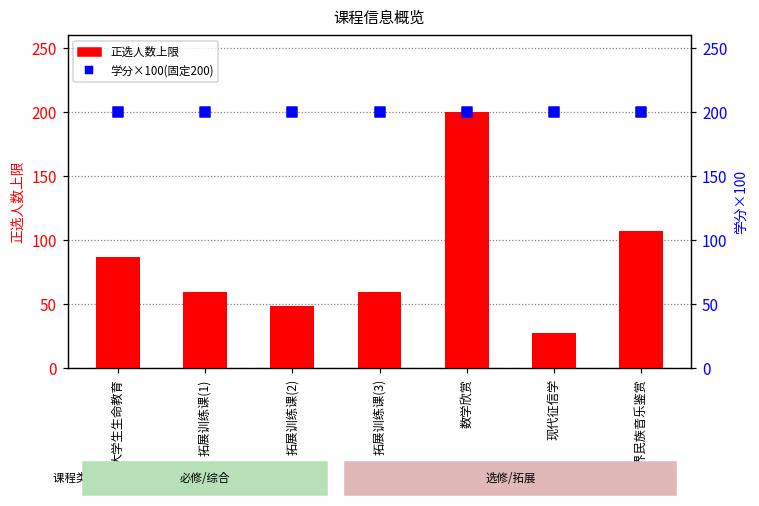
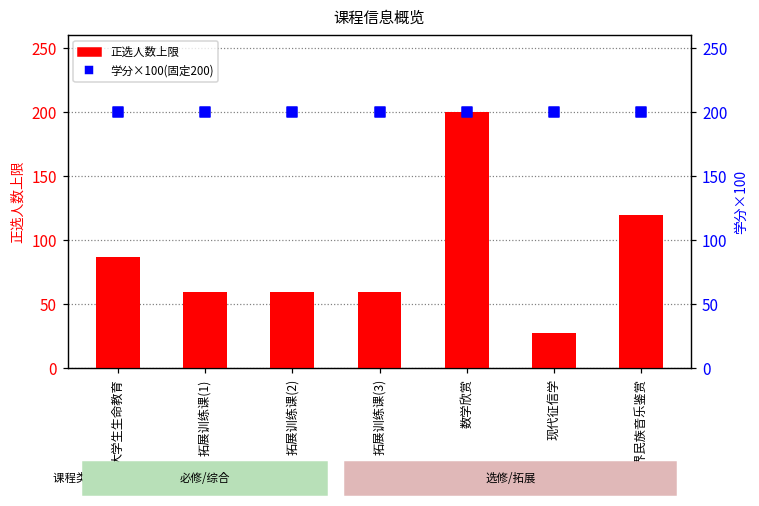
正选人数上限, 拓展训练课(2): 49 -> 60
正选人数上限, 世界民族音乐鉴赏: 107 -> 120
